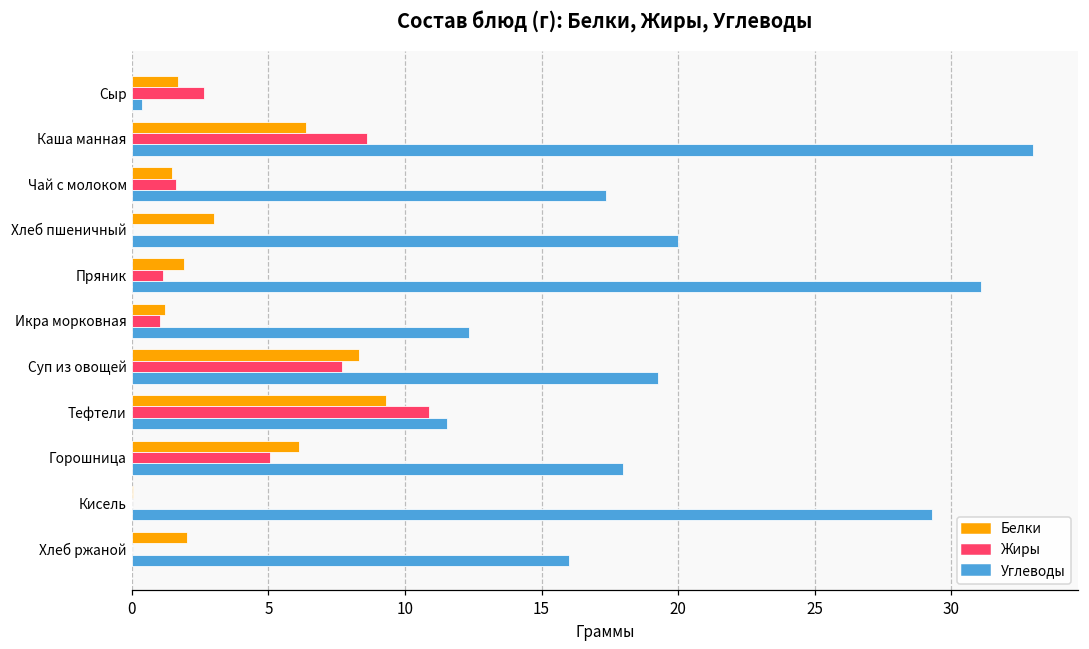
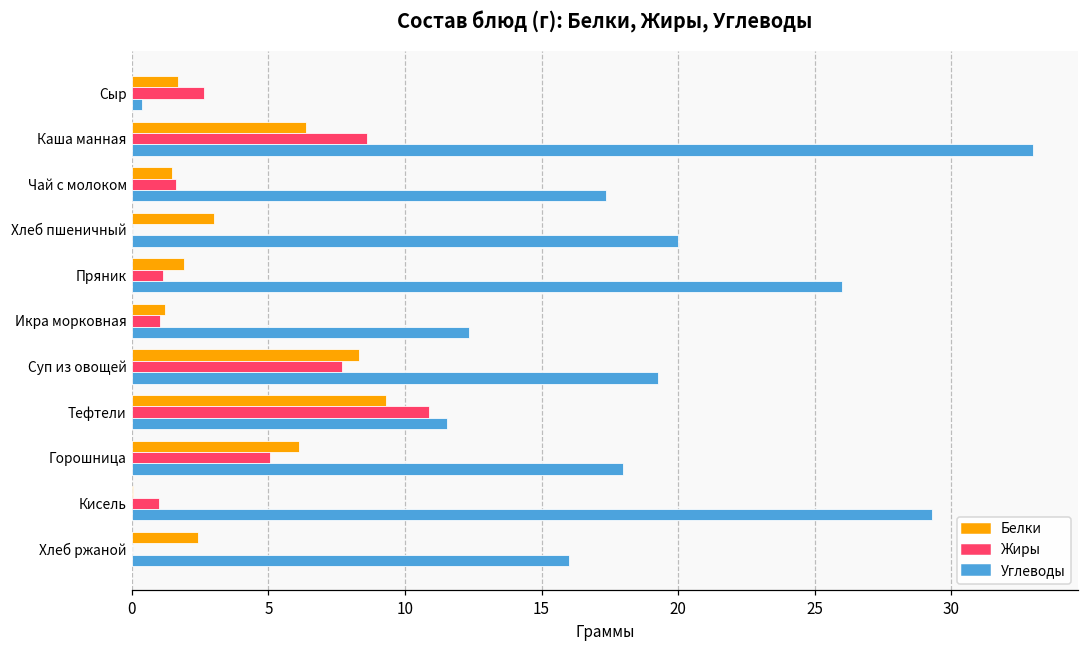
Углеводы, Пряник: 31.1 -> 26.0
Жиры, Кисель: 0 -> 1
Белки, Хлеб ржаной: 2.0 -> 2.4
